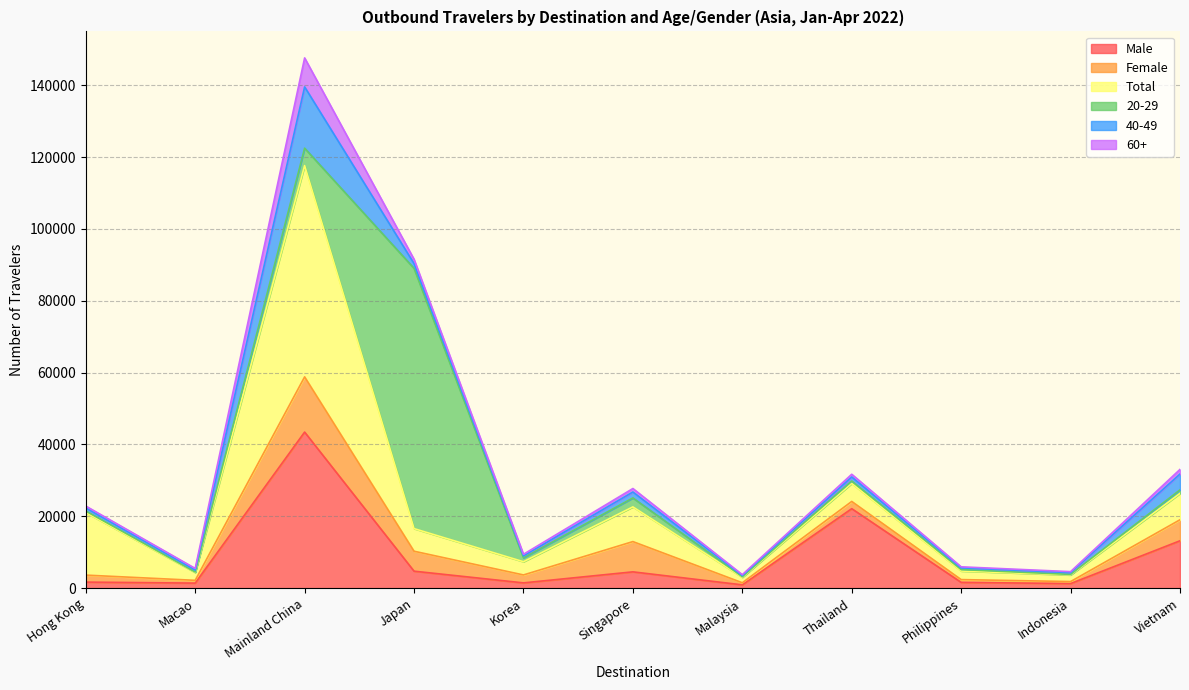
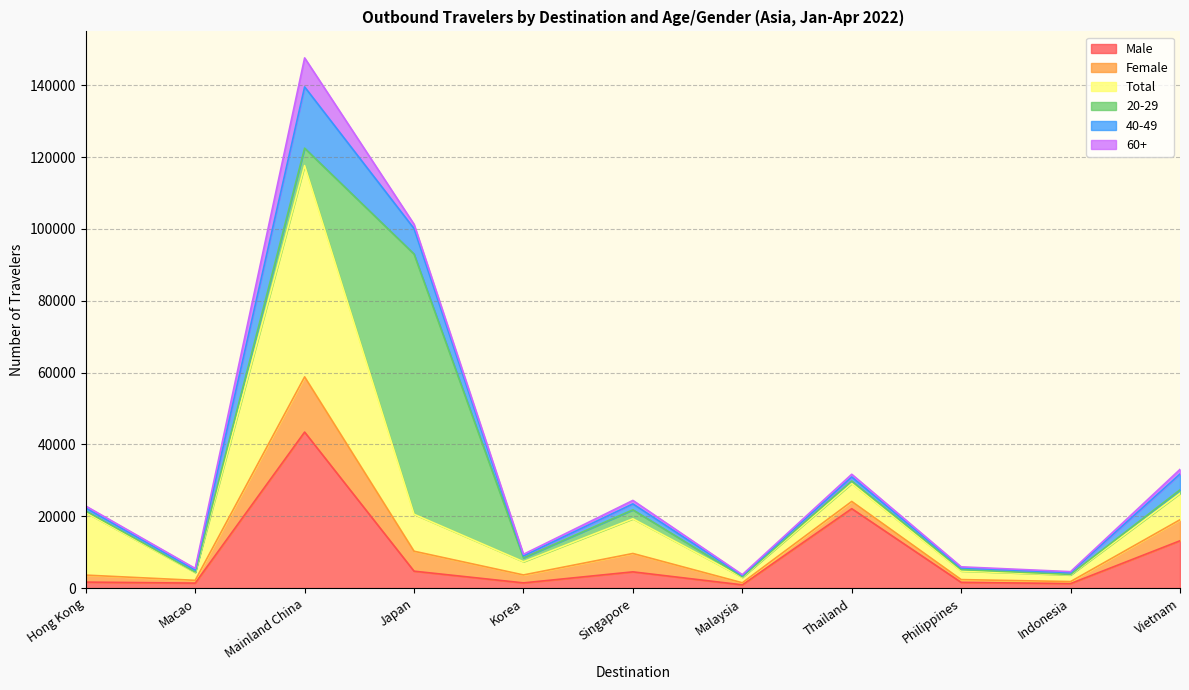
Total, Japan: 6000 -> 10000
40-49, Japan: 1000 -> 7000
Female, Singapore: 8000 -> 5000
